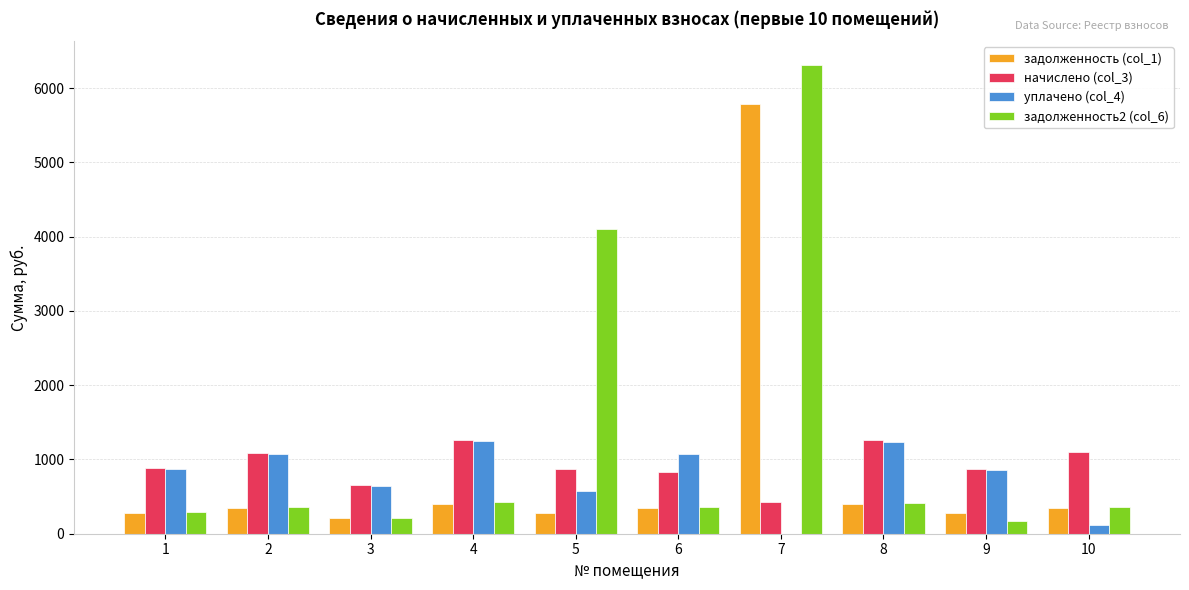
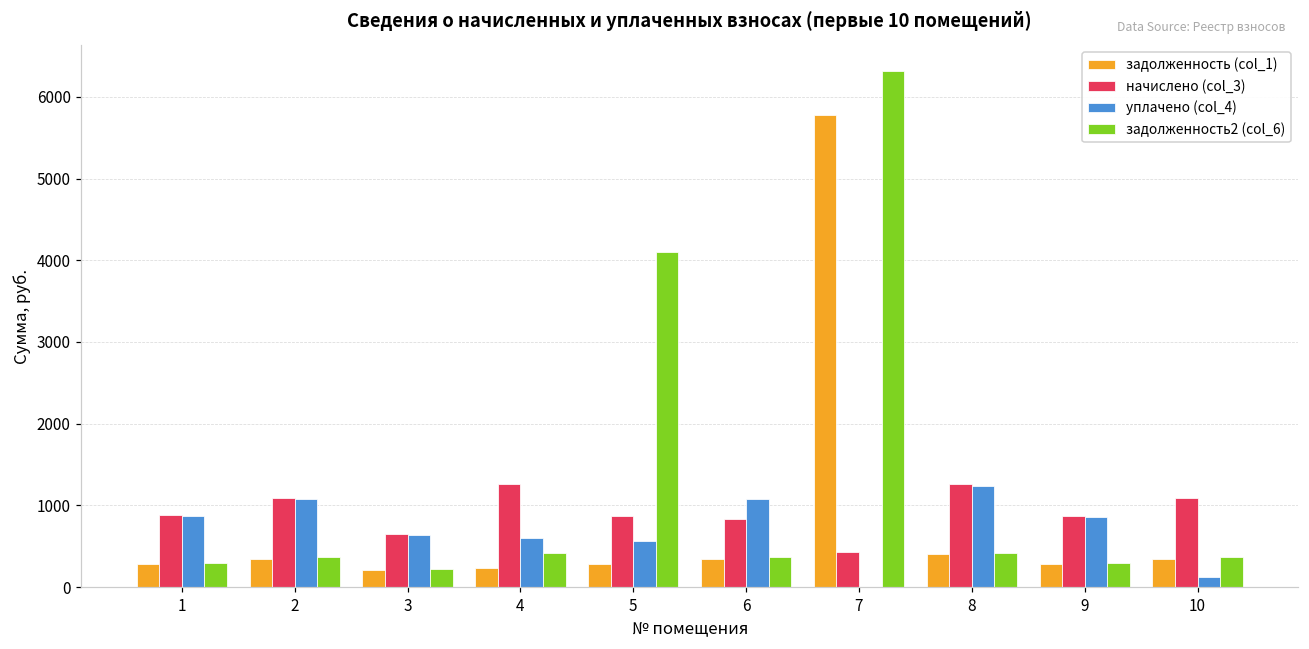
задолженность (col_1), 4: 400 -> 200
уплачено (col_4), 4: 1200 -> 600
задолженность2 (col_6), 9: 200 -> 300
